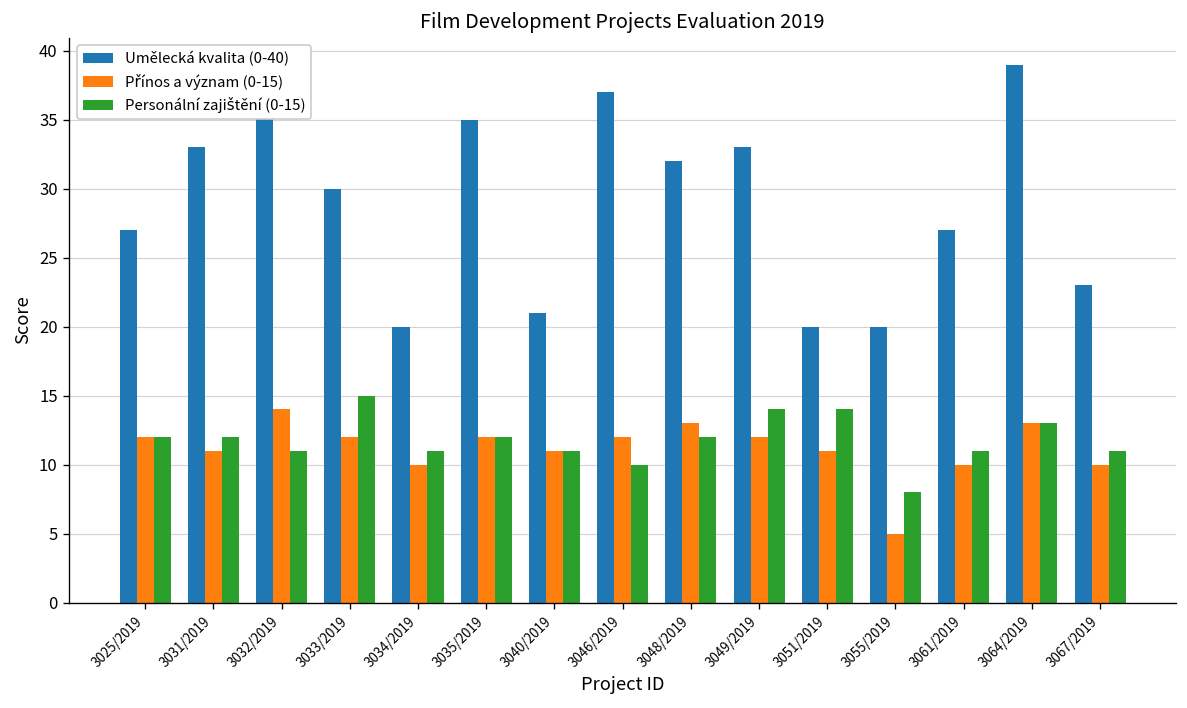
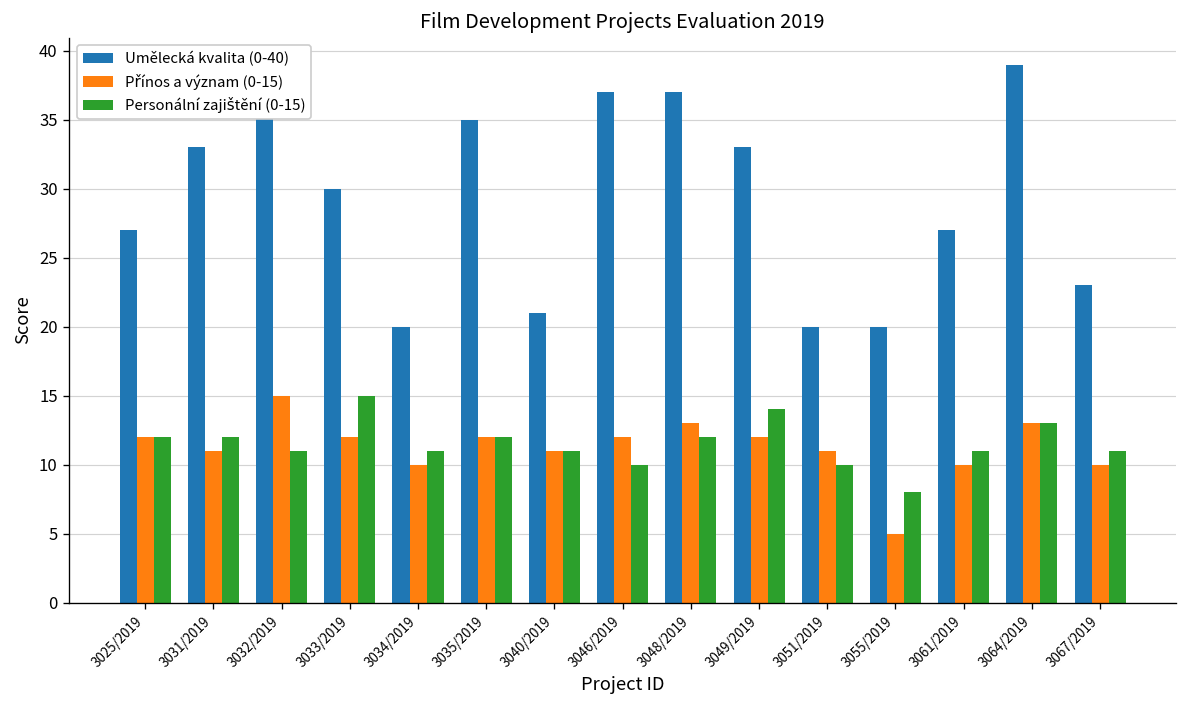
Přínos a význam (0-15), 3032/2019: 14 -> 15
Umělecká kvalita (0-40), 3048/2019: 32 -> 37
Personální zajištění (0-15), 3051/2019: 14 -> 10
